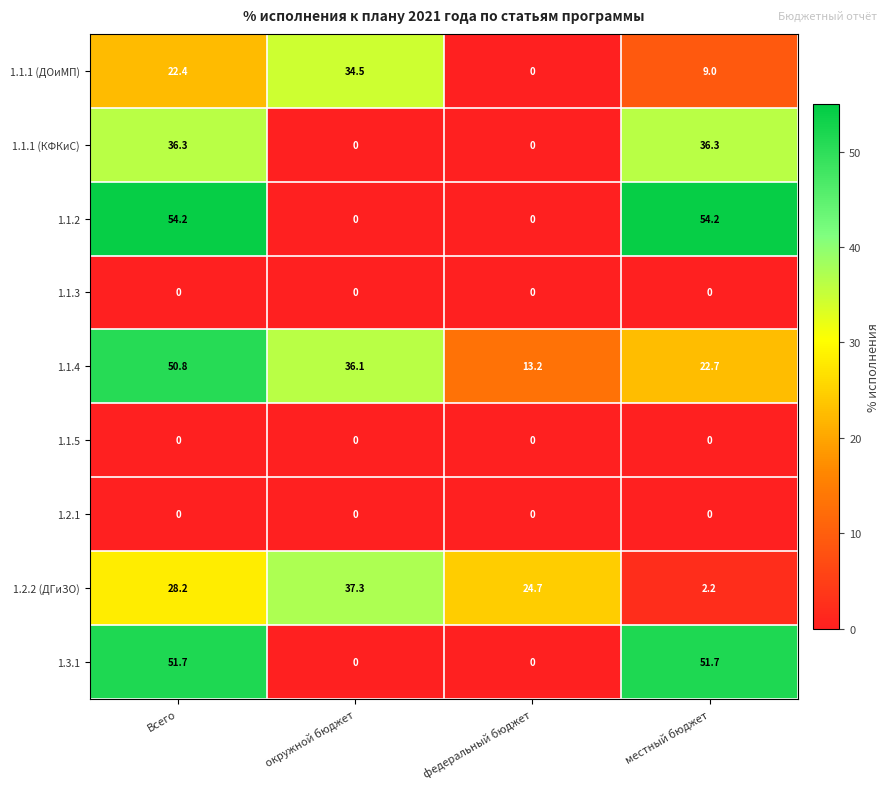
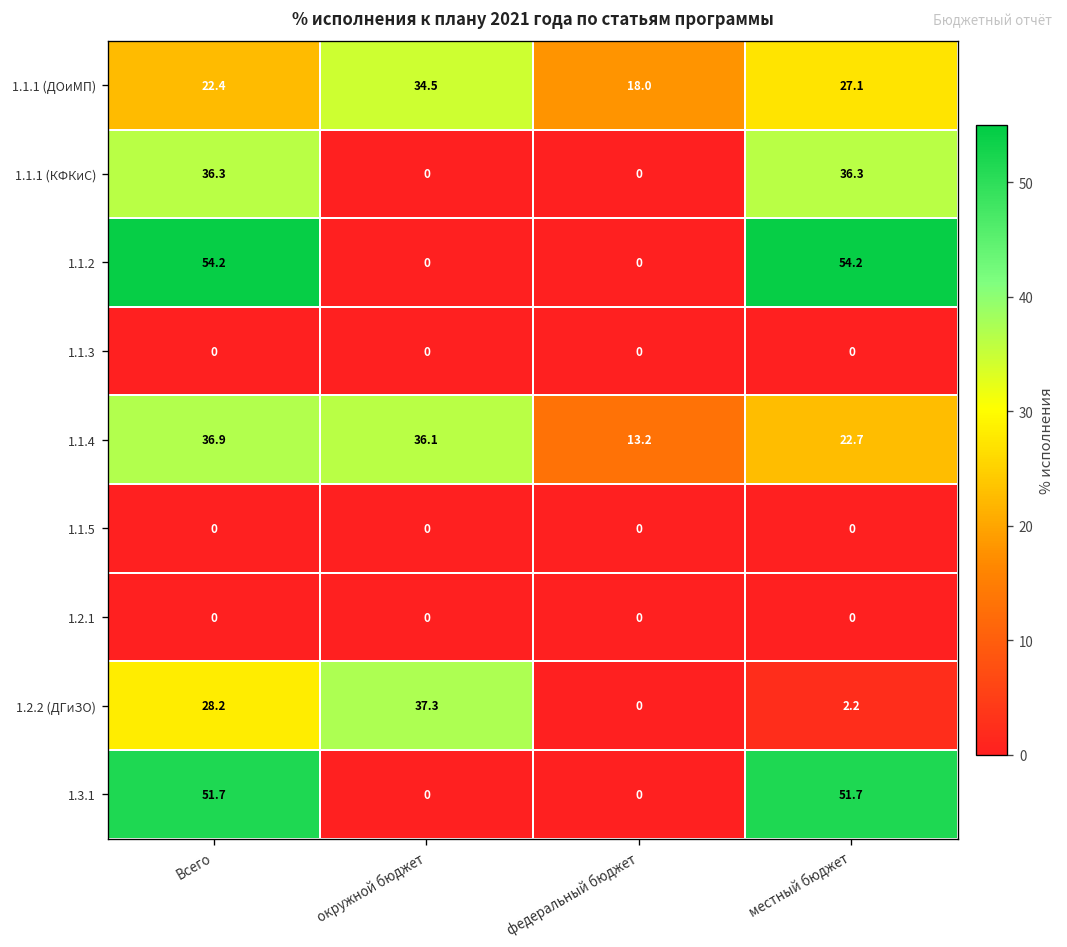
1.1.1 (ДОиМП), федеральный бюджет: 0 -> 18.0
1.1.1 (ДОиМП), местный бюджет: 9.0 -> 27.1
1.1.4, Всего: 50.8 -> 36.9
1.2.2 (ДГиЗО), федеральный бюджет: 24.7 -> 0
